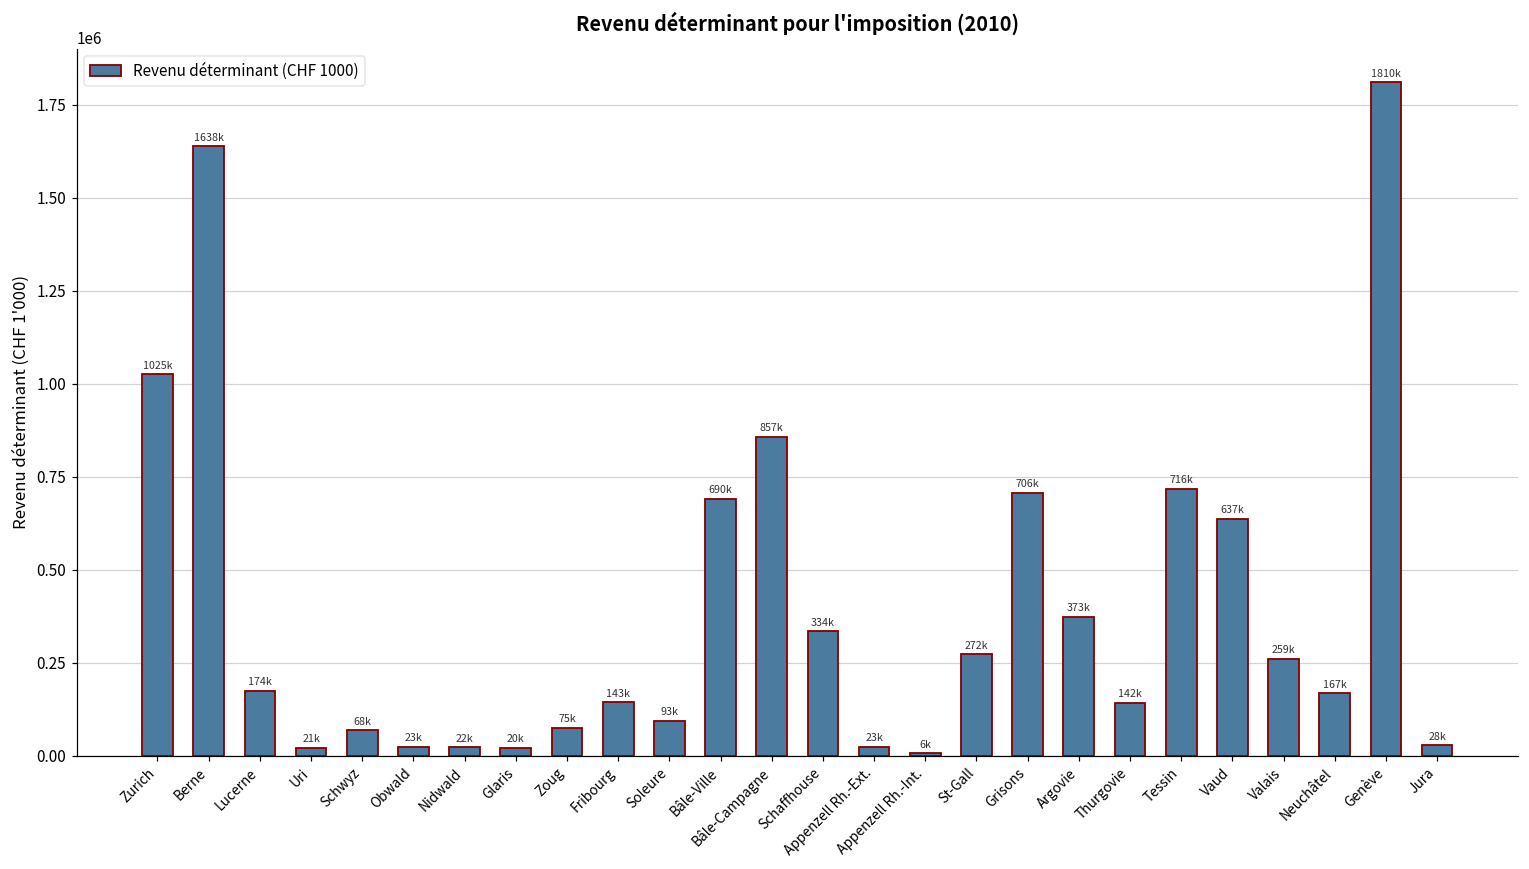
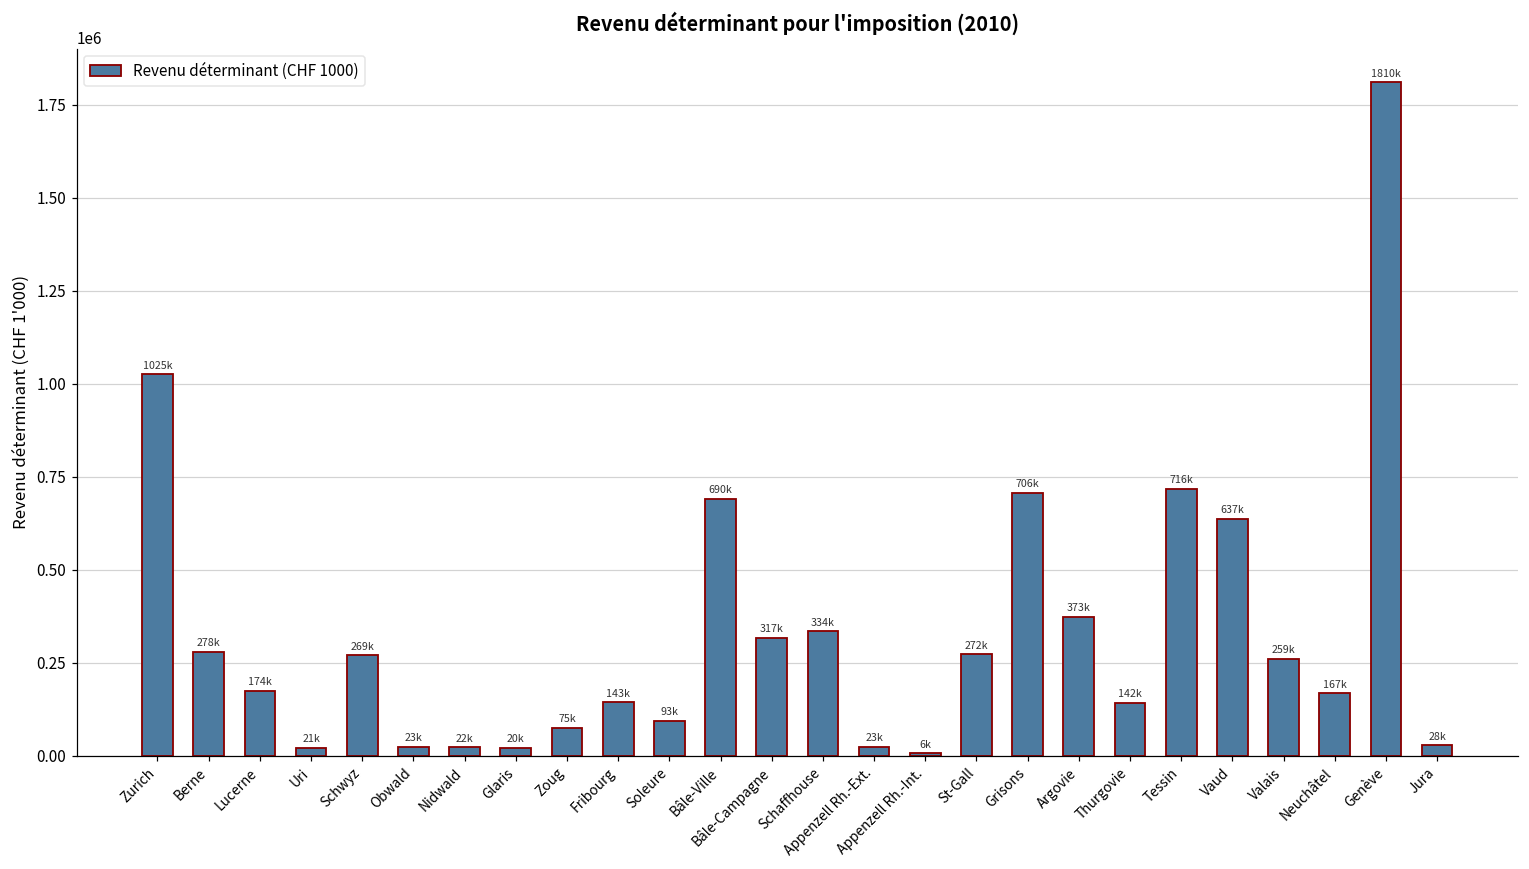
Berne: 1638k -> 278k
Schwyz: 68k -> 269k
Bâle-Campagne: 857k -> 317k
